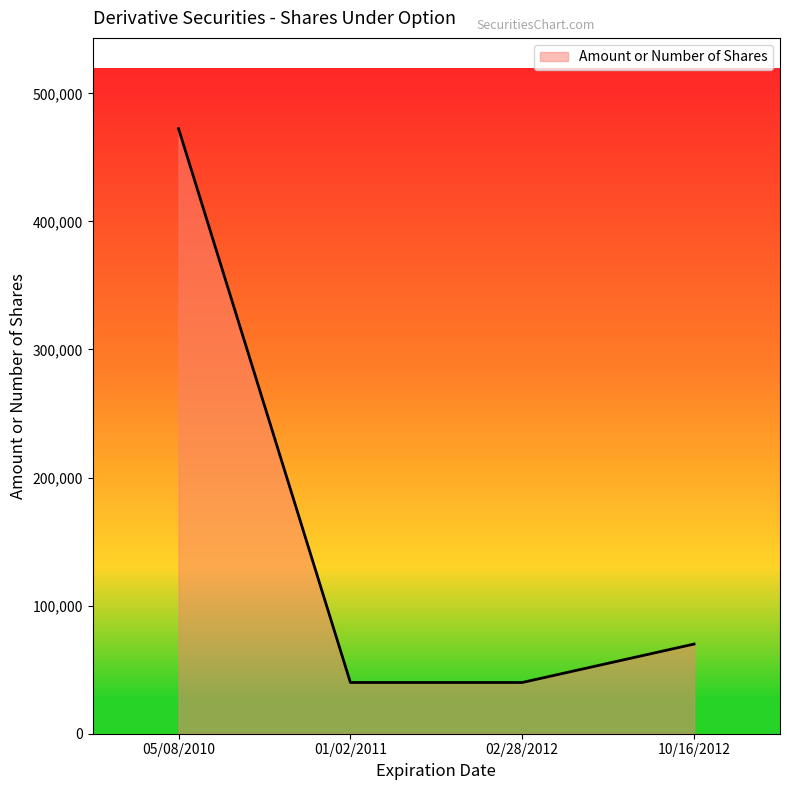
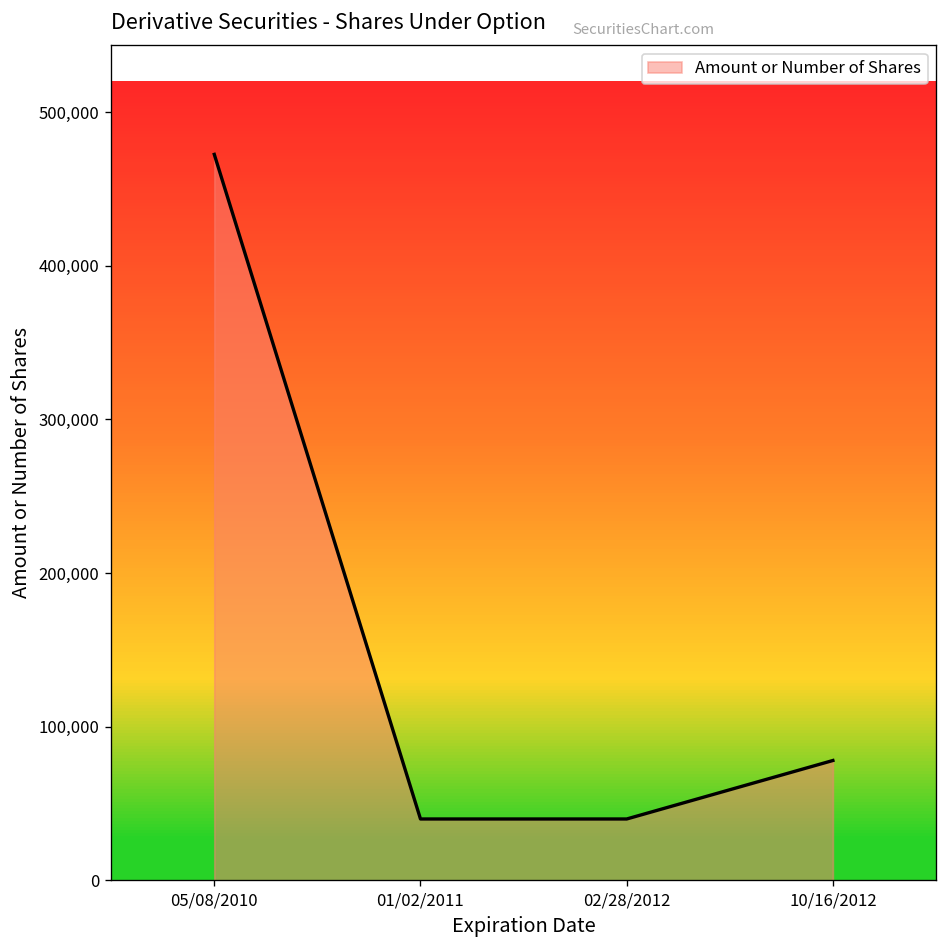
10/16/2012: 70,000 -> 78,000
